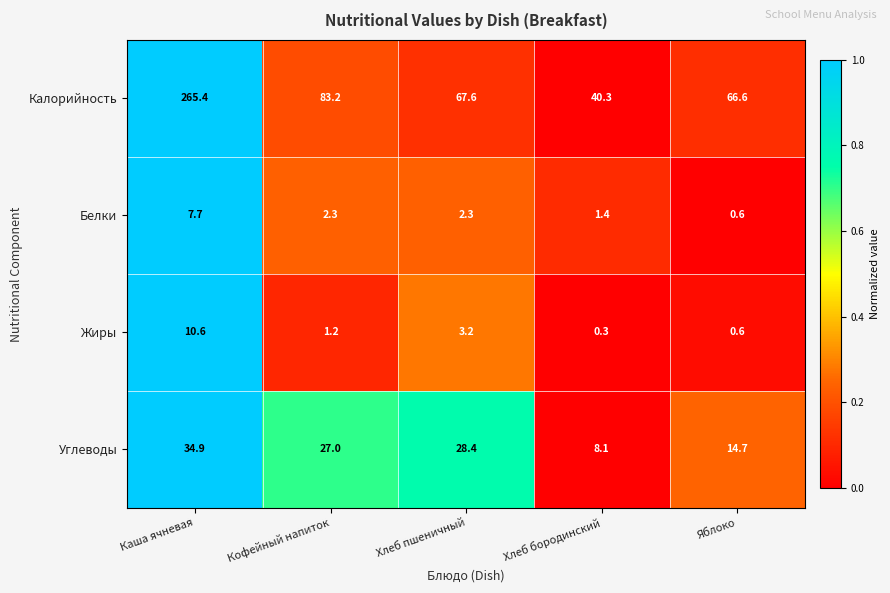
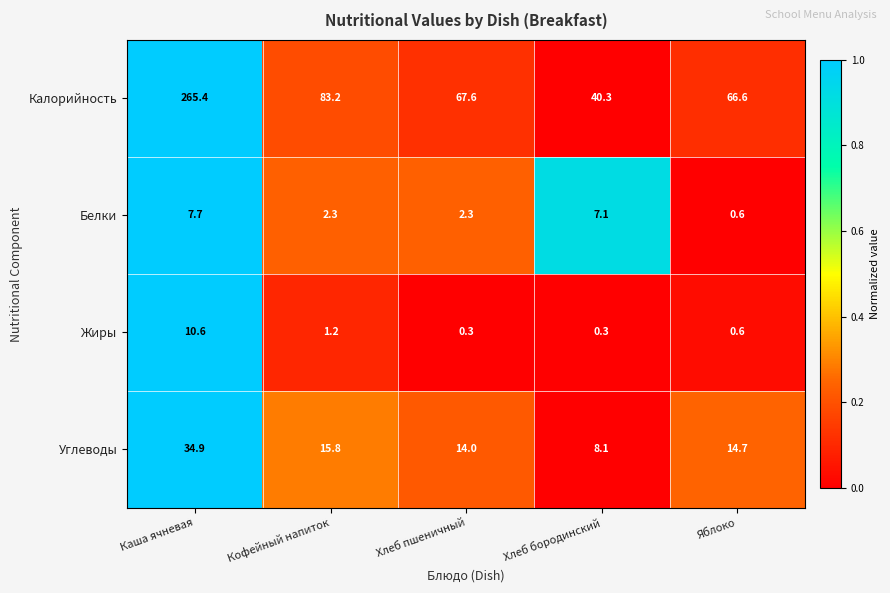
Белки, Хлеб бородинский: 1.4 -> 7.1
Жиры, Хлеб пшеничный: 3.2 -> 0.3
Углеводы, Кофейный напиток: 27.0 -> 15.8
Углеводы, Хлеб пшеничный: 28.4 -> 14.0
